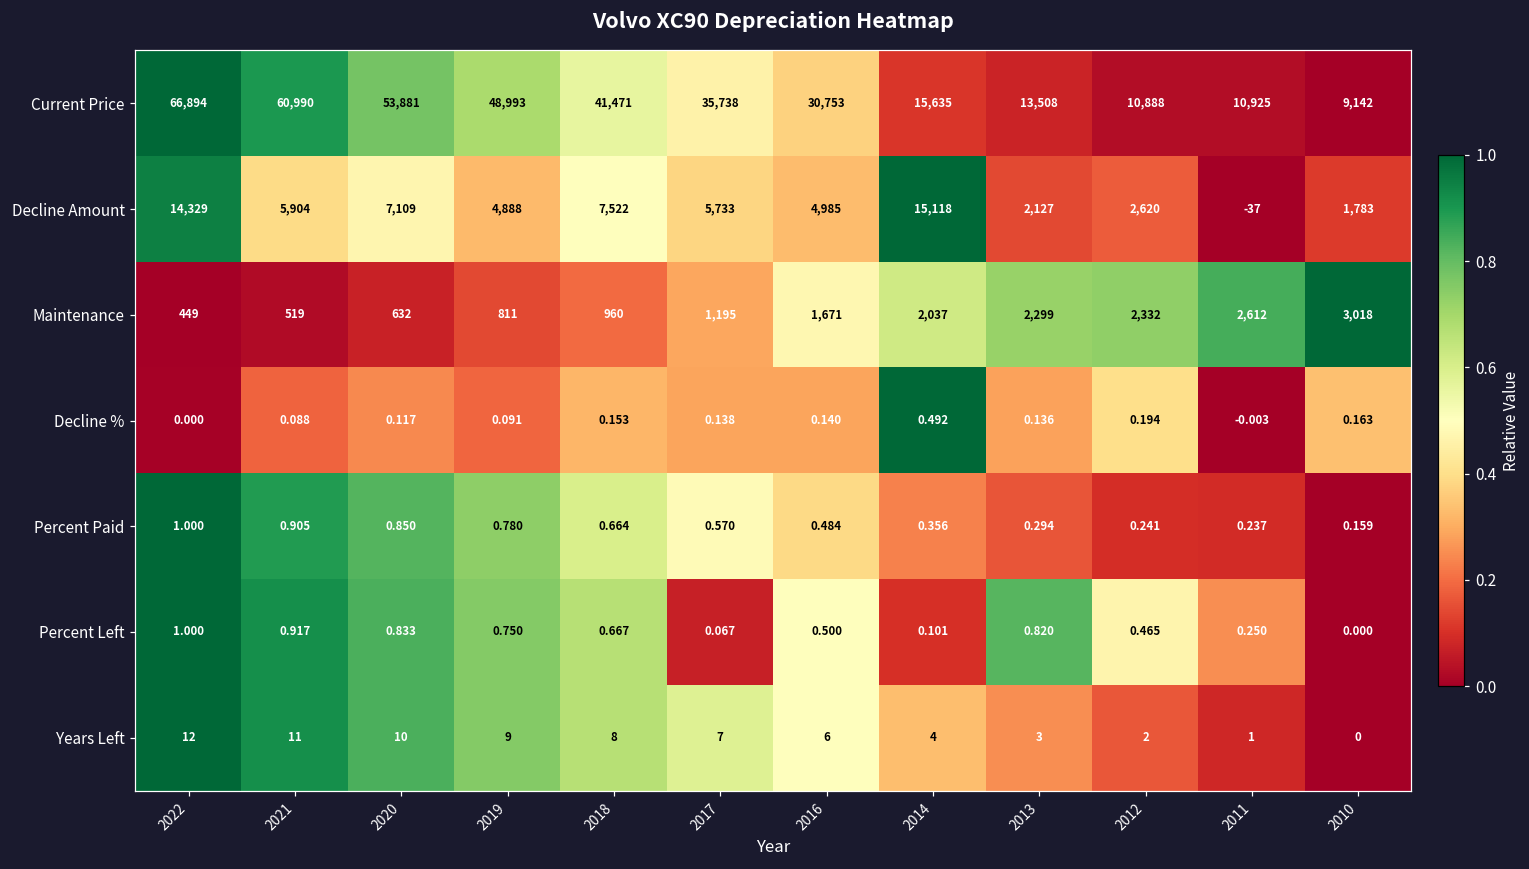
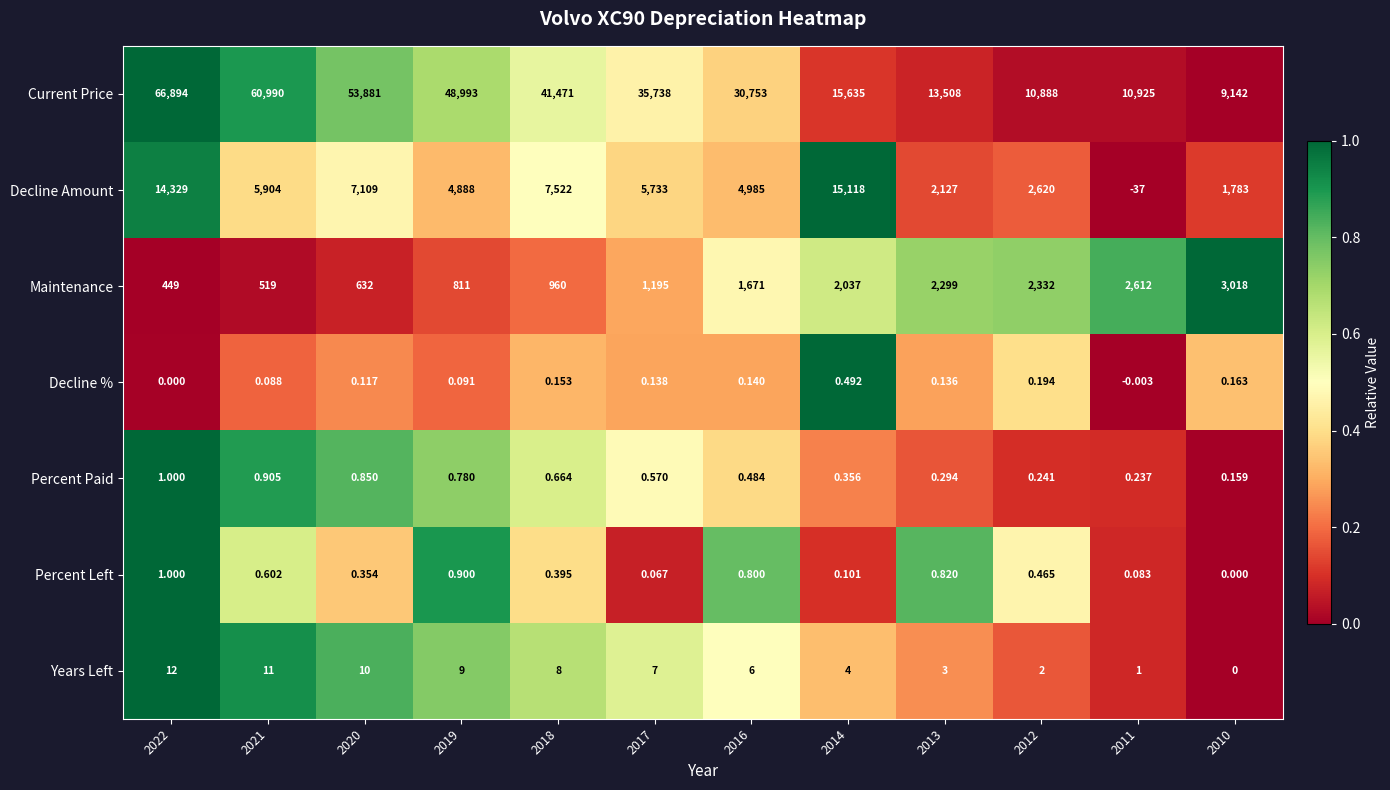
Percent Left, 2021: 0.917 -> 0.602
Percent Left, 2020: 0.833 -> 0.354
Percent Left, 2019: 0.750 -> 0.900
Percent Left, 2018: 0.667 -> 0.395
Percent Left, 2016: 0.500 -> 0.800
Percent Left, 2011: 0.250 -> 0.083
